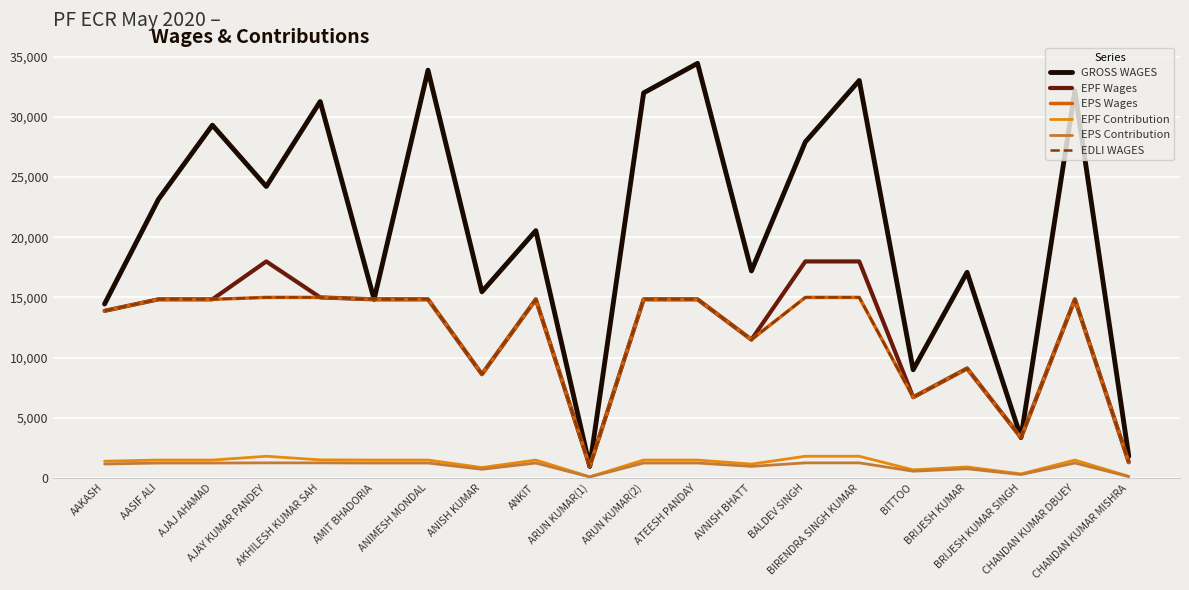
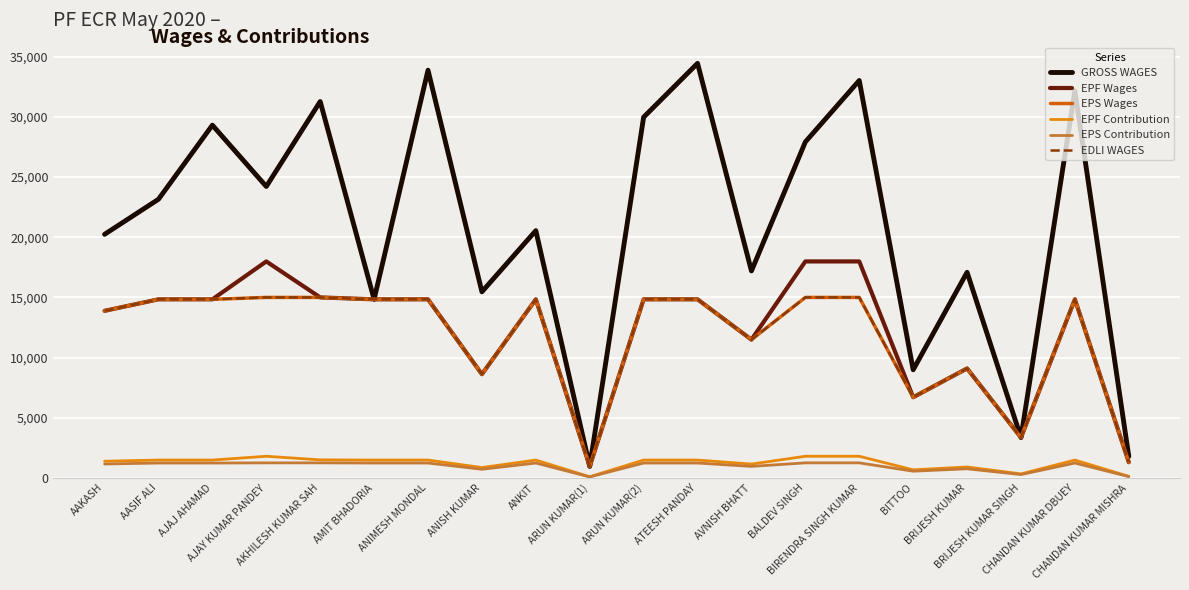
GROSS WAGES, AAKASH: 14,500 -> 20,200
GROSS WAGES, ARUN KUMAR(2): 32,000 -> 30,000
